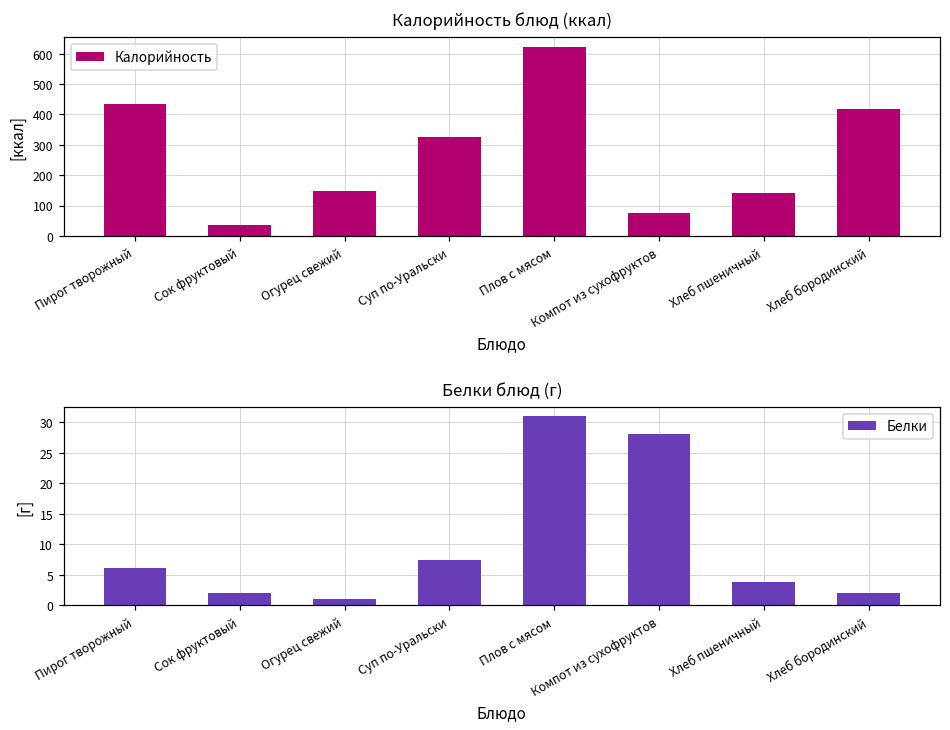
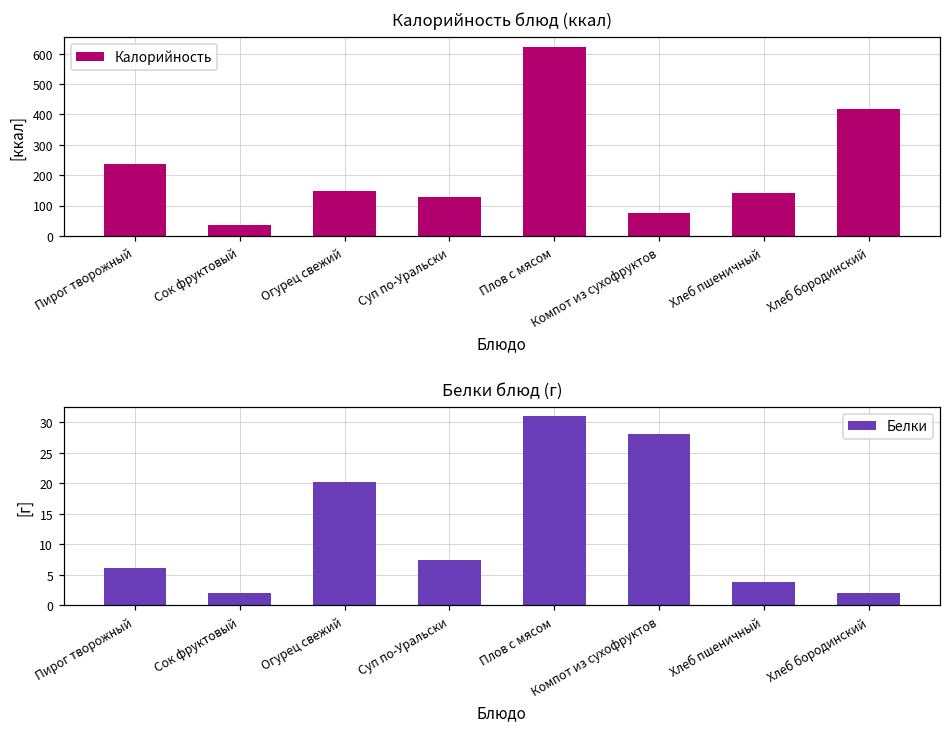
Калорийность блюд (ккал), Пирог творожный: 440 -> 240
Калорийность блюд (ккал), Суп по-Уральски: 330 -> 130
Белки блюд (г), Огурец свежий: 1 -> 20
